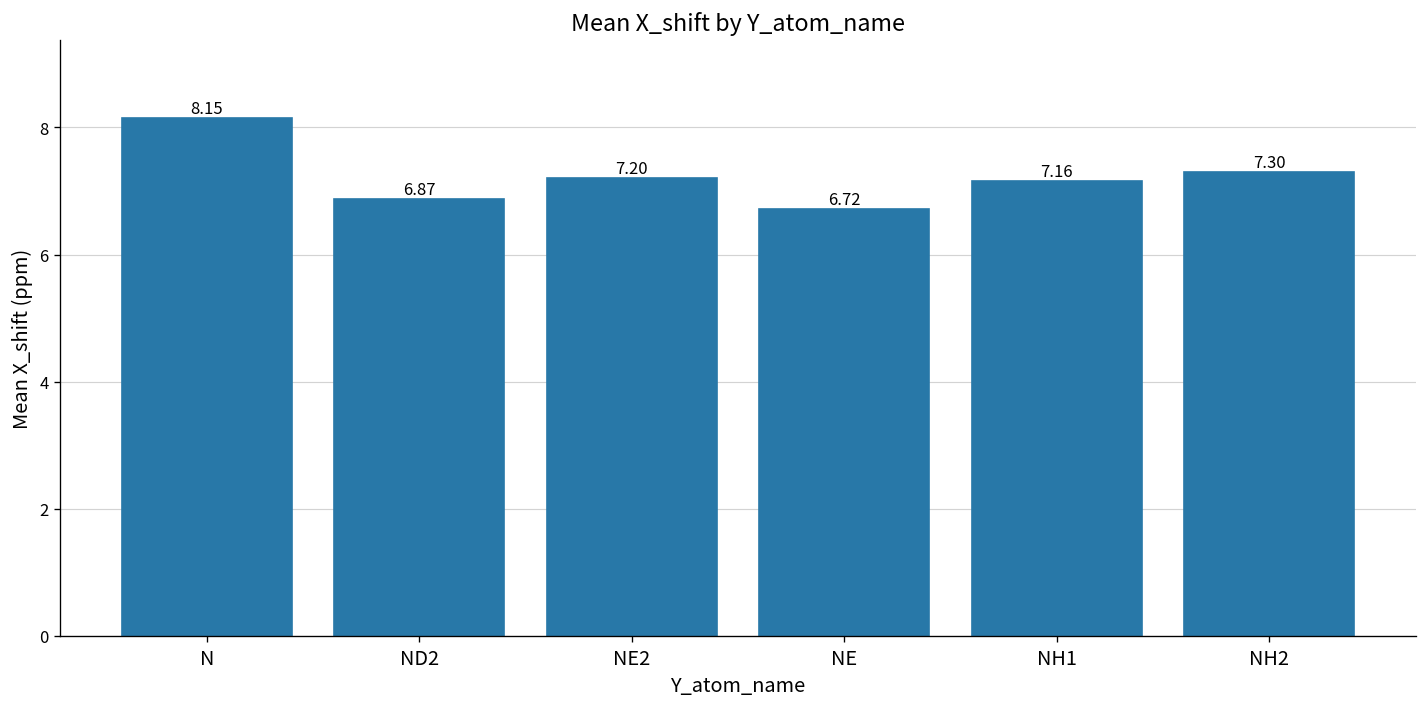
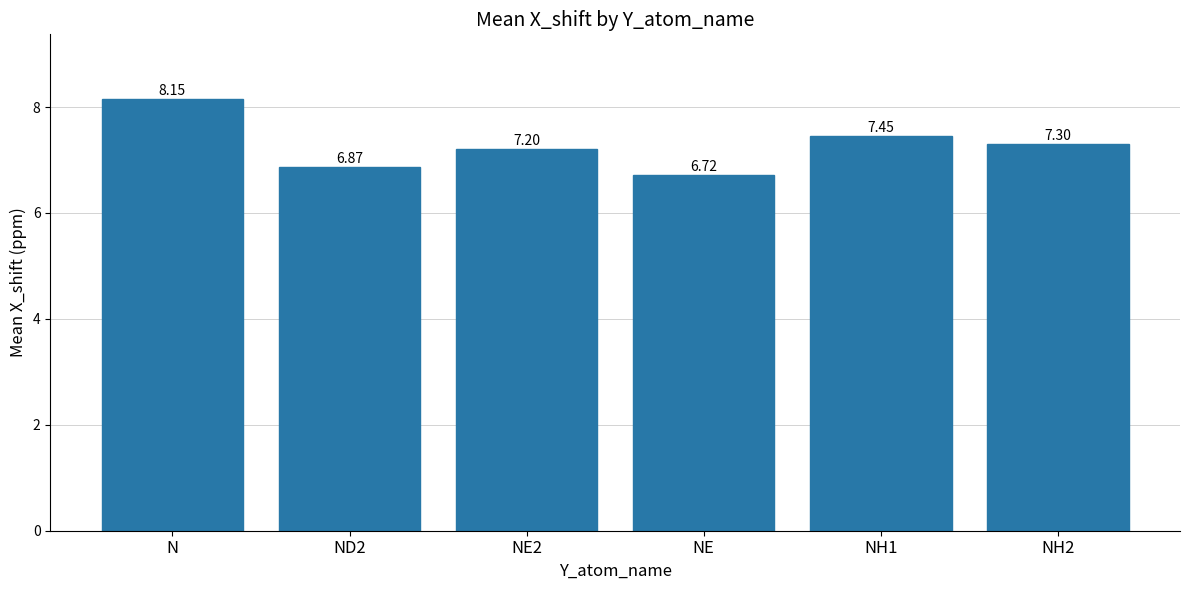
NH1: 7.16 -> 7.45
